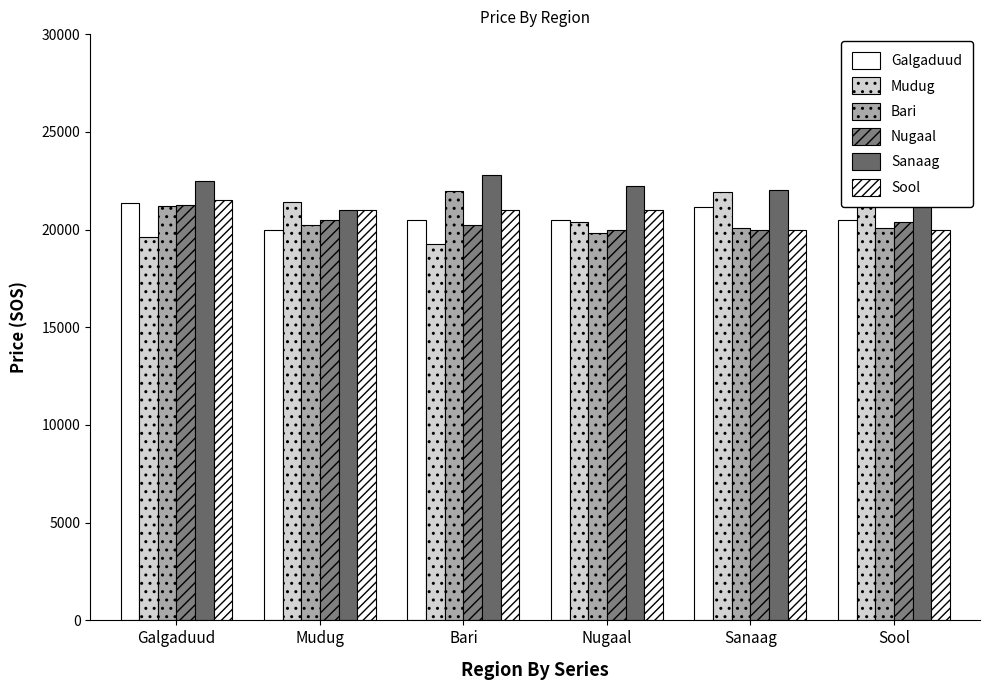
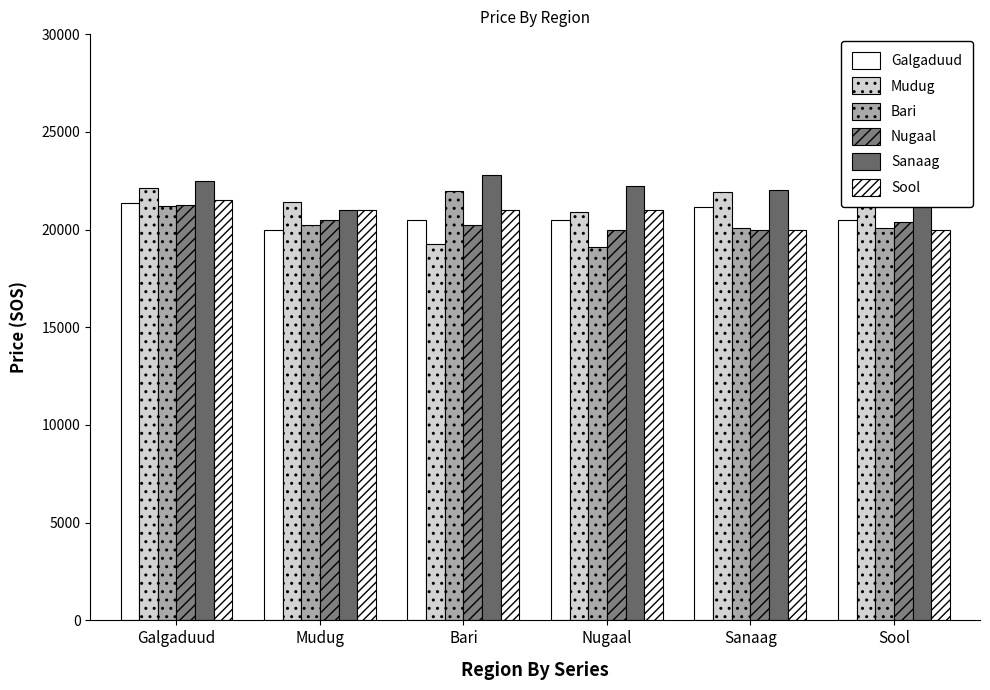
Mudug, Galgaduud: 19600 -> 22200
Mudug, Nugaal: 20400 -> 20900
Bari, Nugaal: 19800 -> 19100
